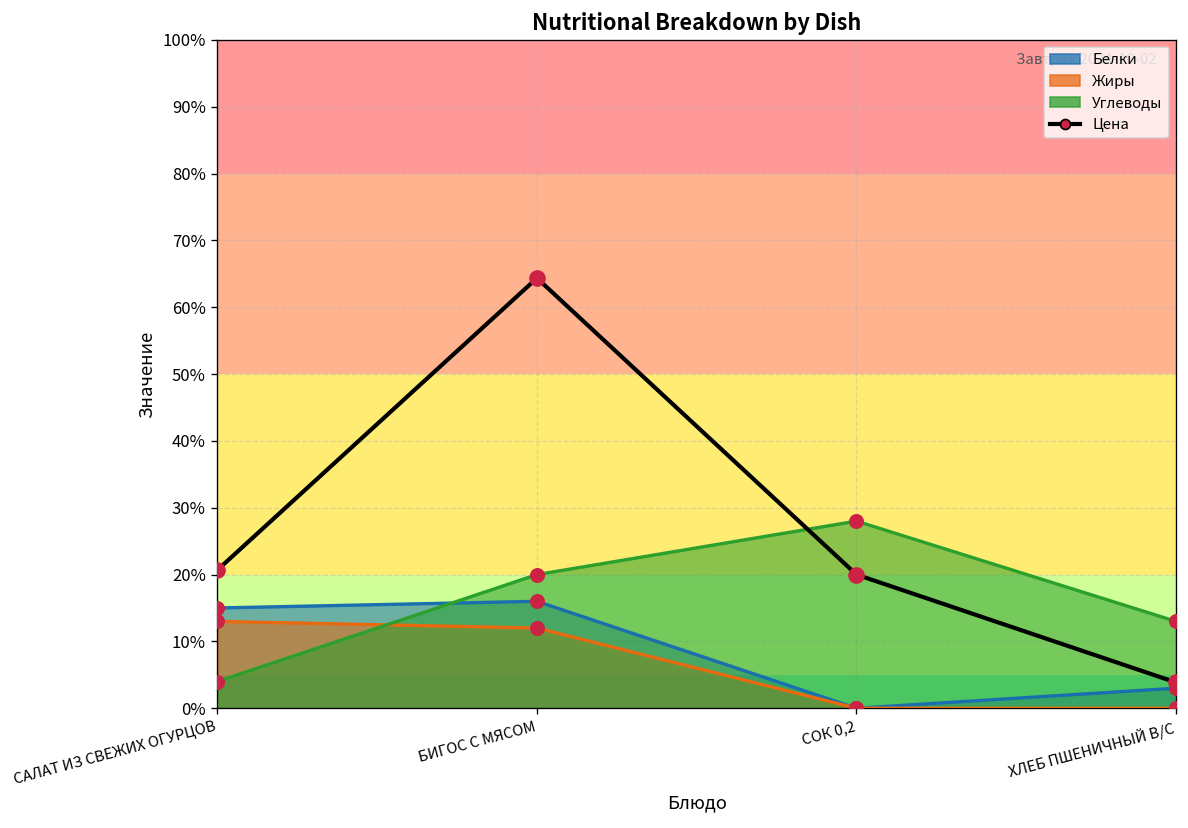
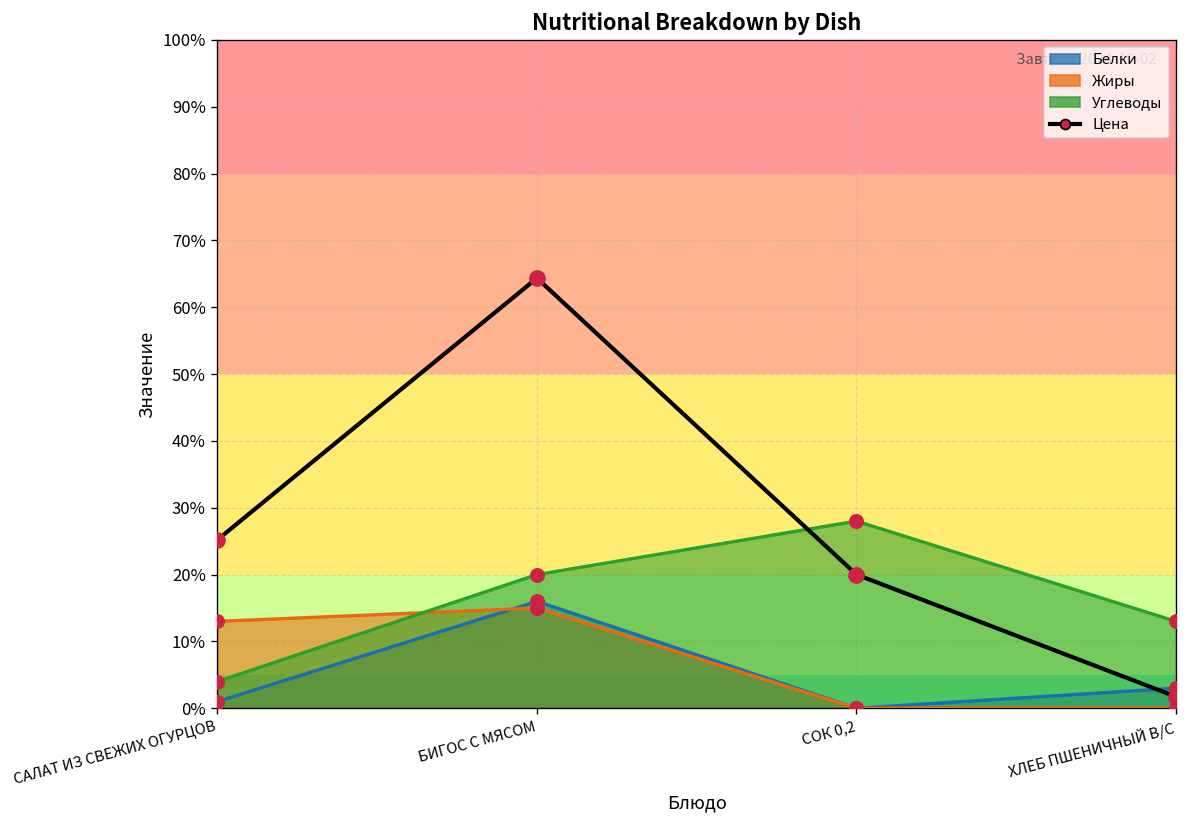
Белки, САЛАТ ИЗ СВЕЖИХ ОГУРЦОВ: 15% -> 1%
Цена, САЛАТ ИЗ СВЕЖИХ ОГУРЦОВ: 21% -> 25%
Жиры, БИГОС С МЯСОМ: 12% -> 15%
Цена, ХЛЕБ ПШЕНИЧНЫЙ В/С: 4% -> 2%
